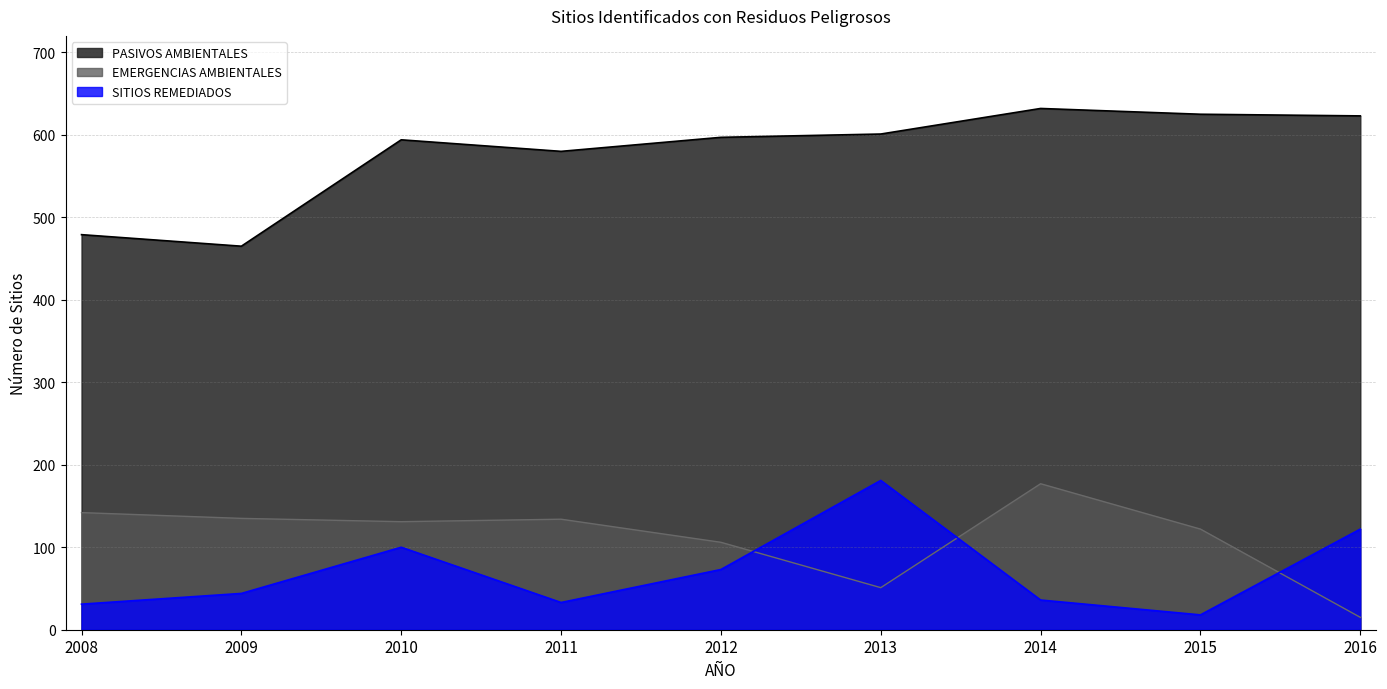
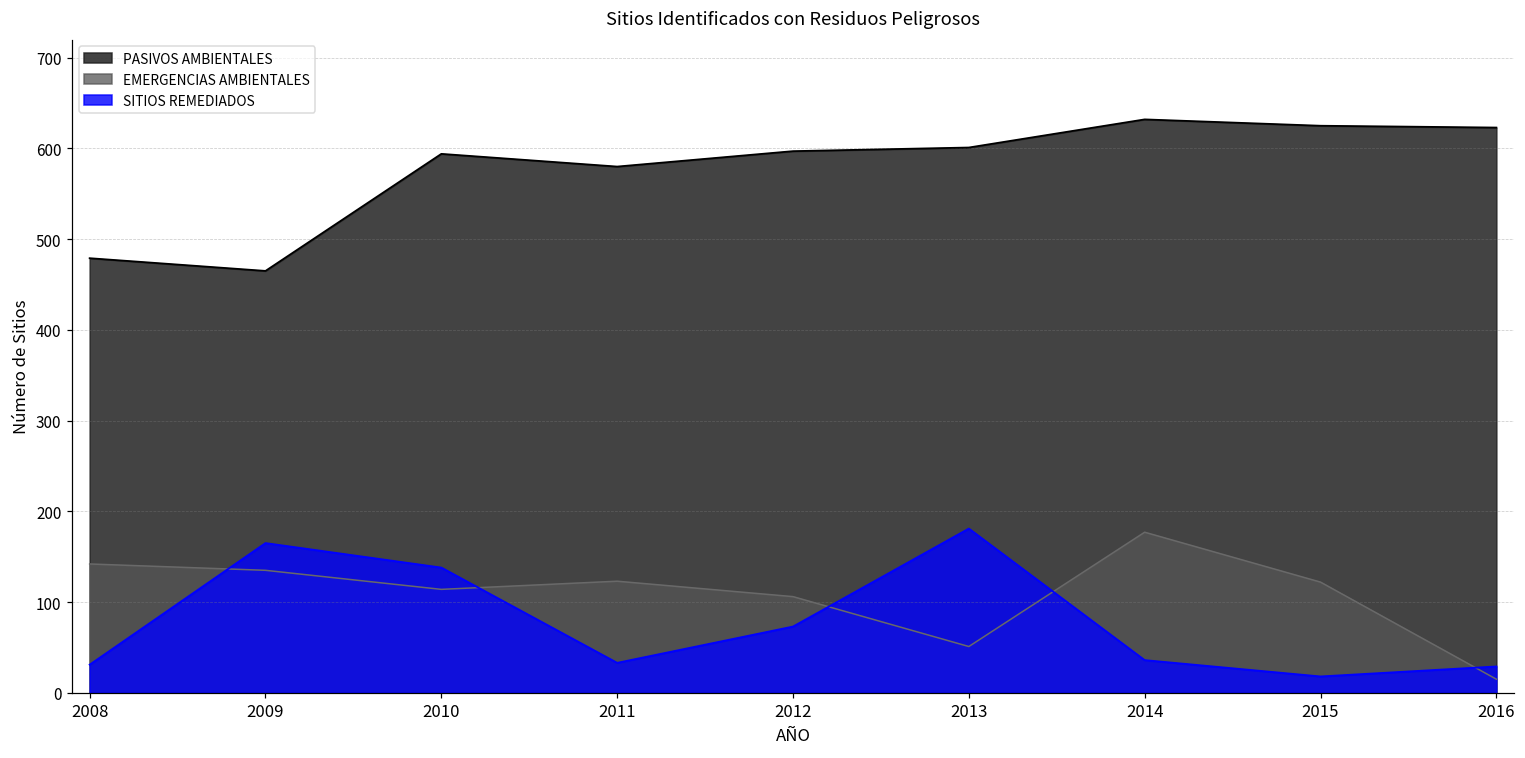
SITIOS REMEDIADOS, 2009: 40 -> 170
EMERGENCIAS AMBIENTALES, 2010: 130 -> 110
SITIOS REMEDIADOS, 2010: 100 -> 140
EMERGENCIAS AMBIENTALES, 2011: 130 -> 120
SITIOS REMEDIADOS, 2016: 120 -> 30
